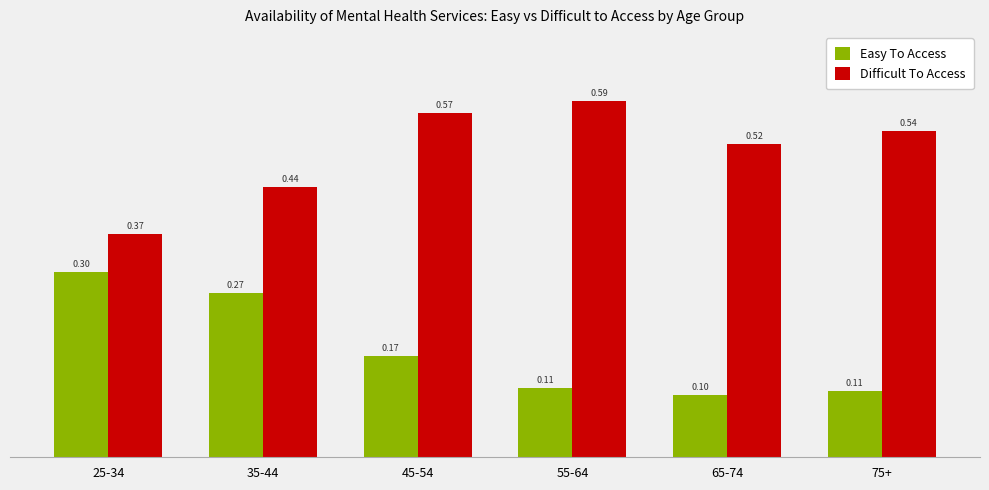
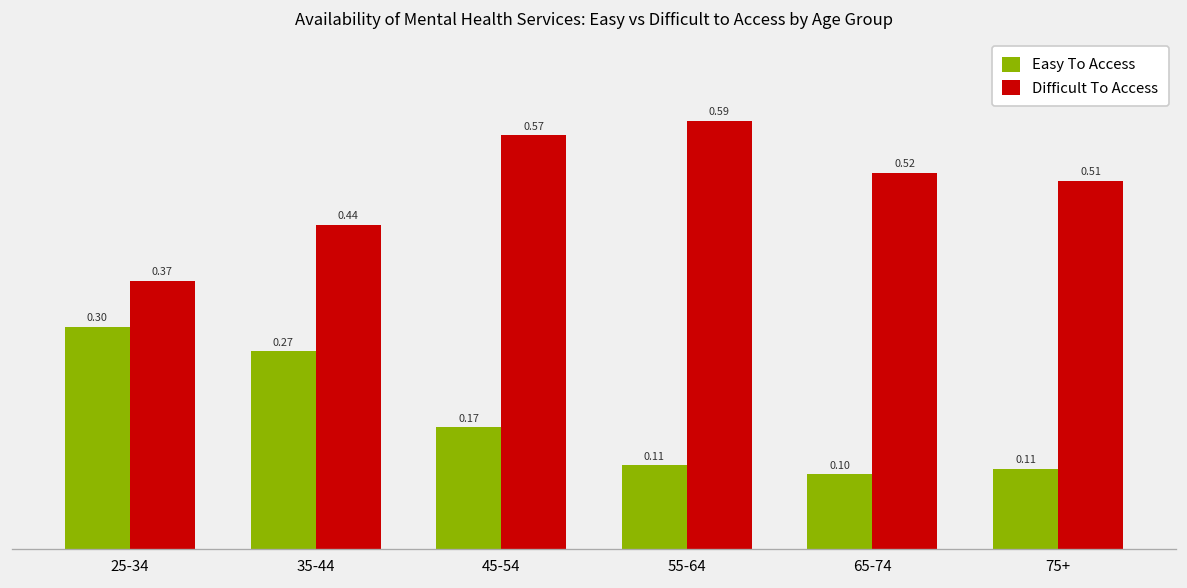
Difficult To Access, 75+: 0.54 -> 0.51
